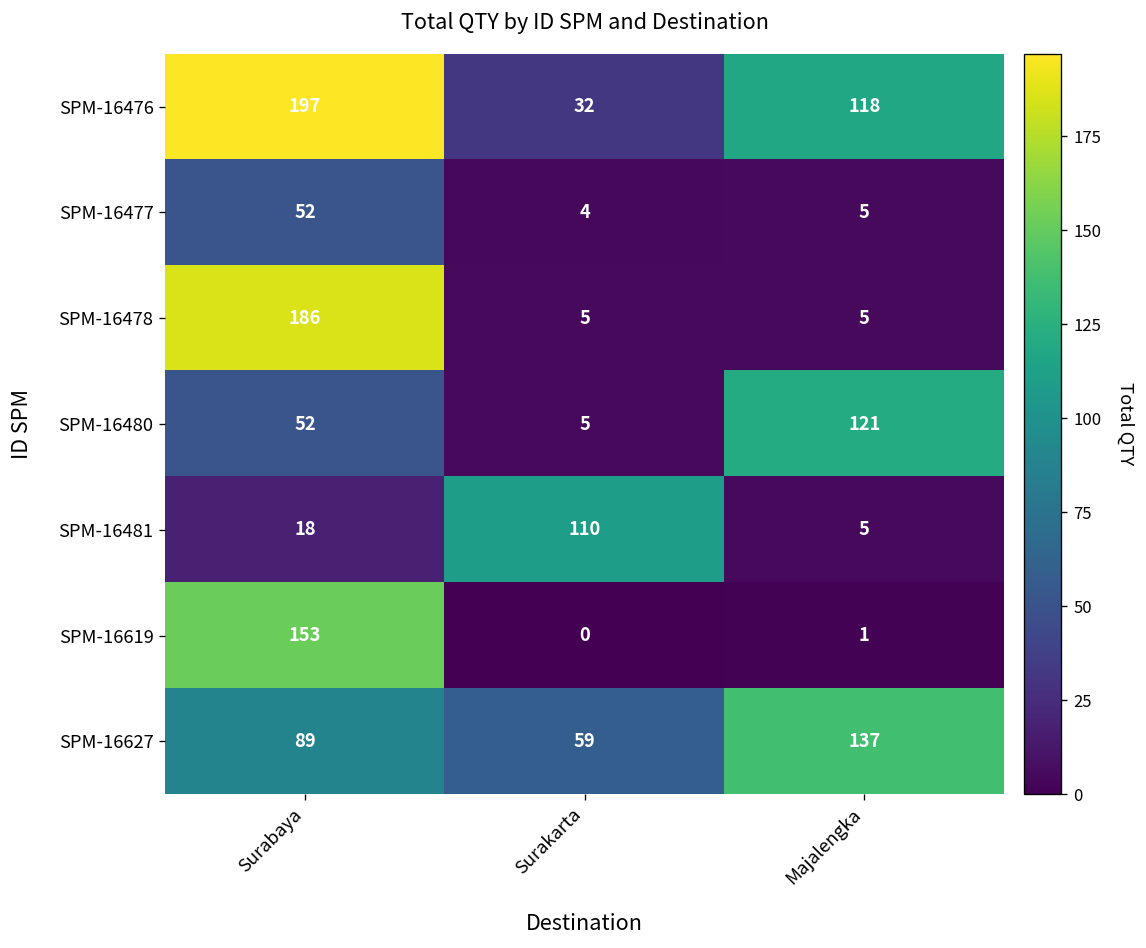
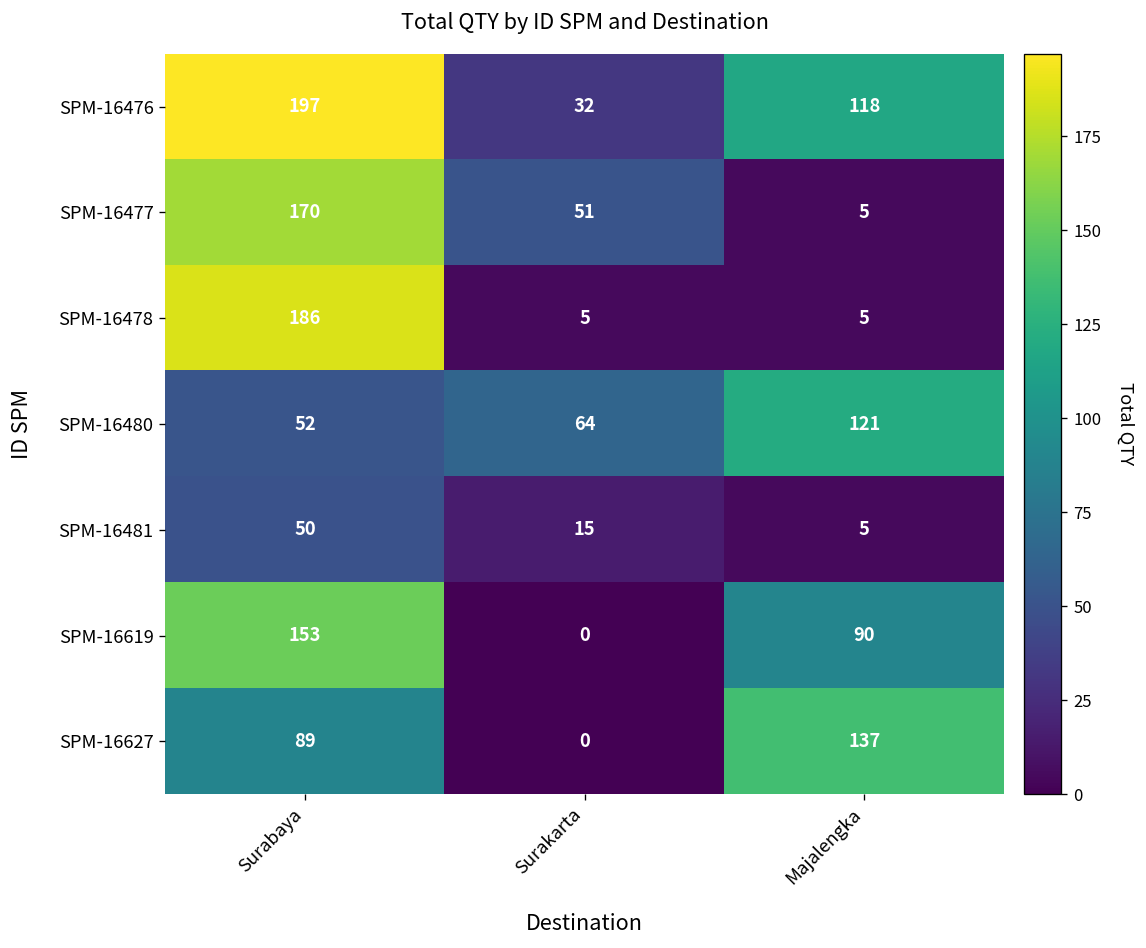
SPM-16477, Surabaya: 52 -> 170
SPM-16477, Surakarta: 4 -> 51
SPM-16480, Surakarta: 5 -> 64
SPM-16481, Surabaya: 18 -> 50
SPM-16481, Surakarta: 110 -> 15
SPM-16619, Majalengka: 1 -> 90
SPM-16627, Surakarta: 59 -> 0
